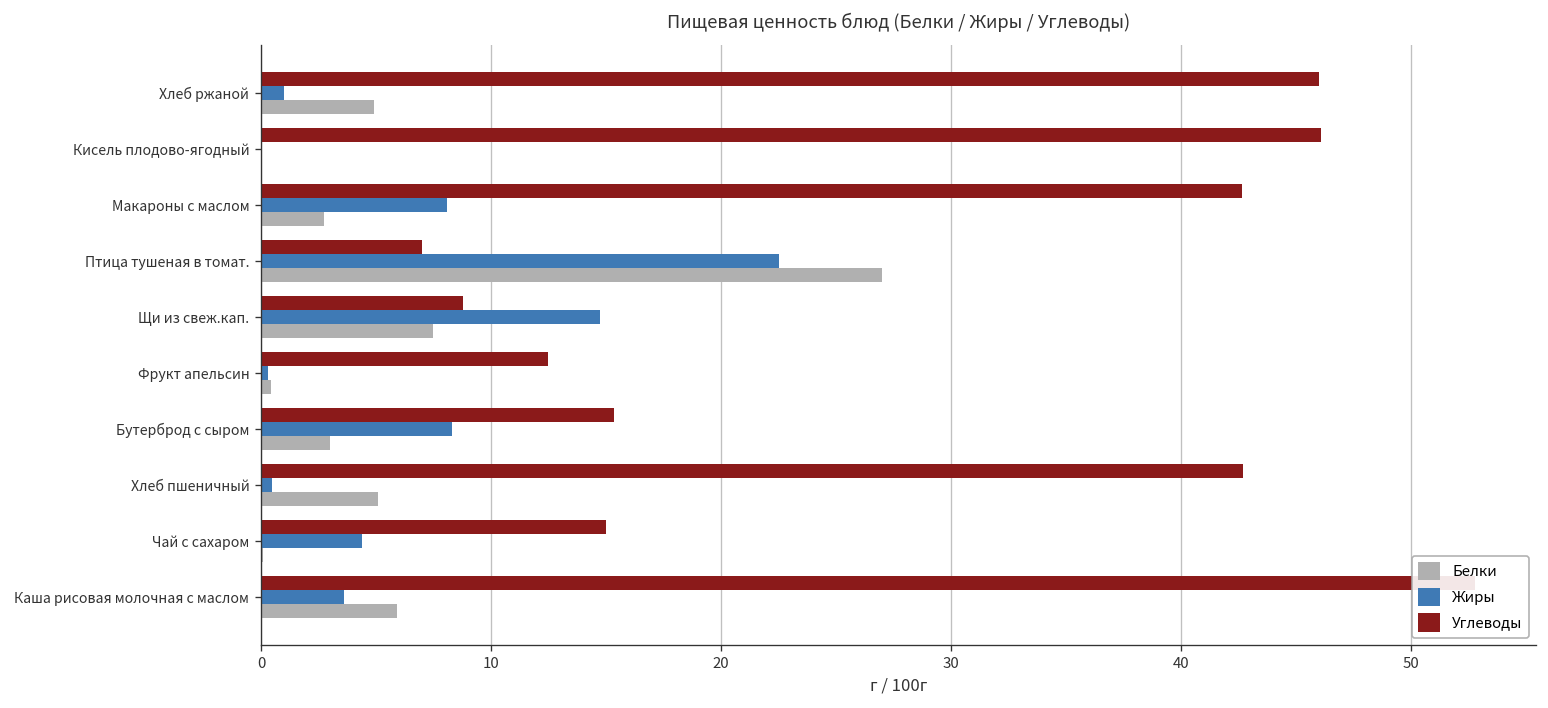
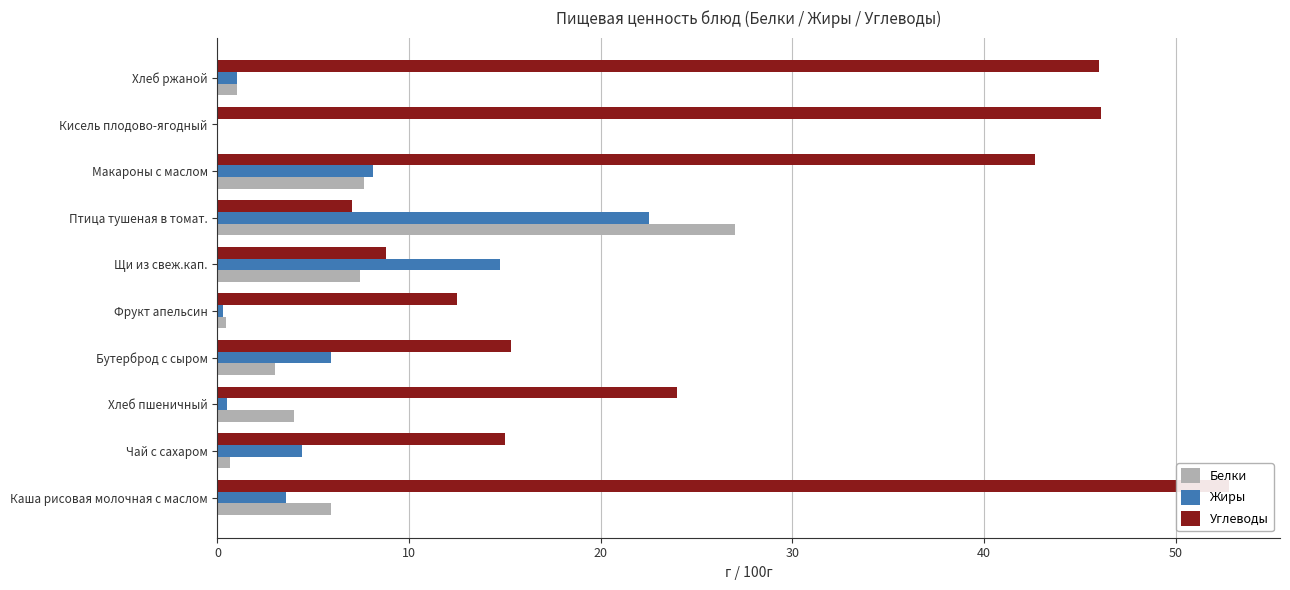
Белки, Хлеб ржаной: 4.9 -> 1.0
Белки, Макароны с маслом: 2.7 -> 7.6
Жиры, Бутерброд с сыром: 8.3 -> 5.9
Углеводы, Хлеб пшеничный: 42.7 -> 24.0
Белки, Хлеб пшеничный: 5.1 -> 4.0
Белки, Чай с сахаром: 0.1 -> 0.7
